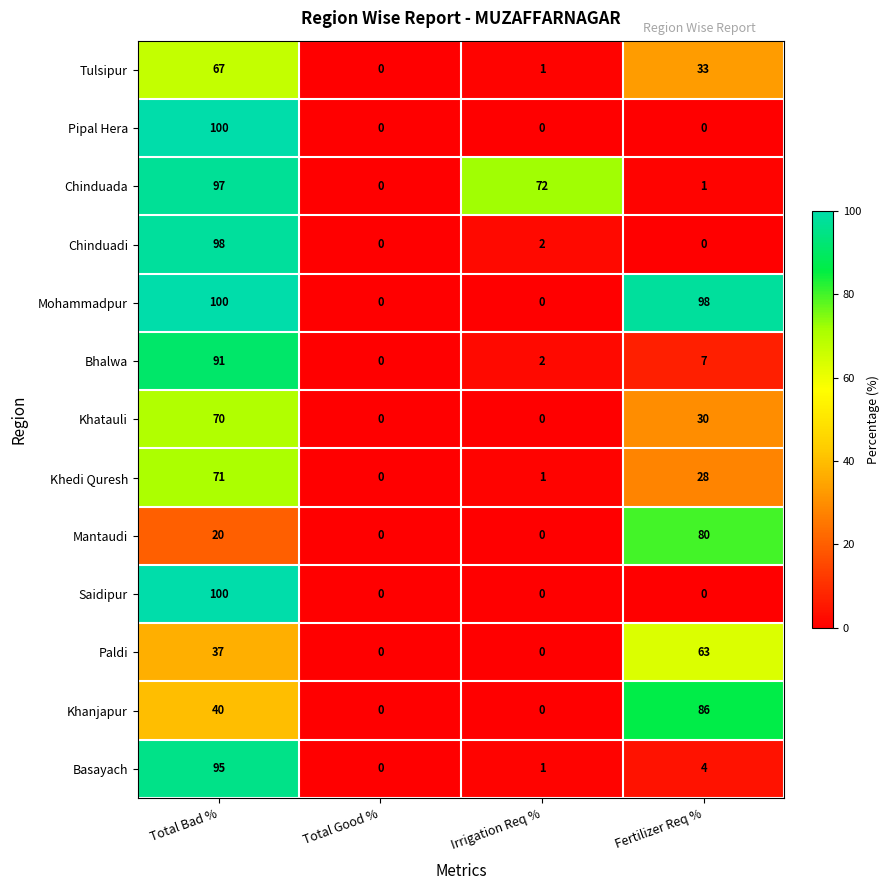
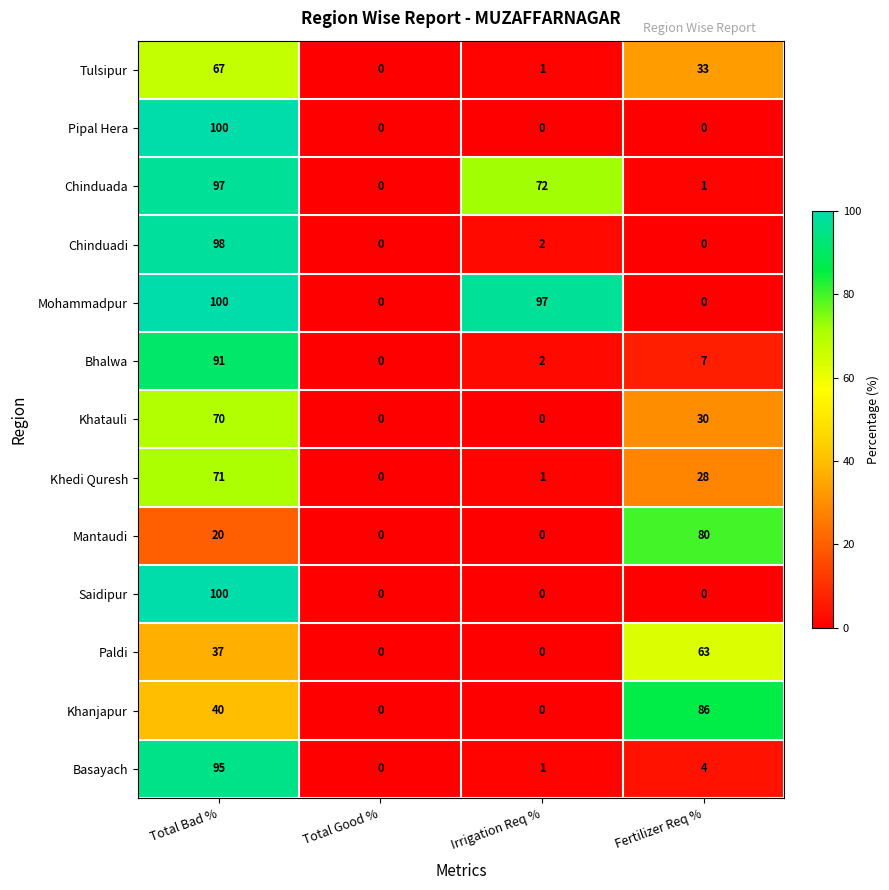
Mohammadpur, Irrigation Req %: 0 -> 97
Mohammadpur, Fertilizer Req %: 98 -> 0
